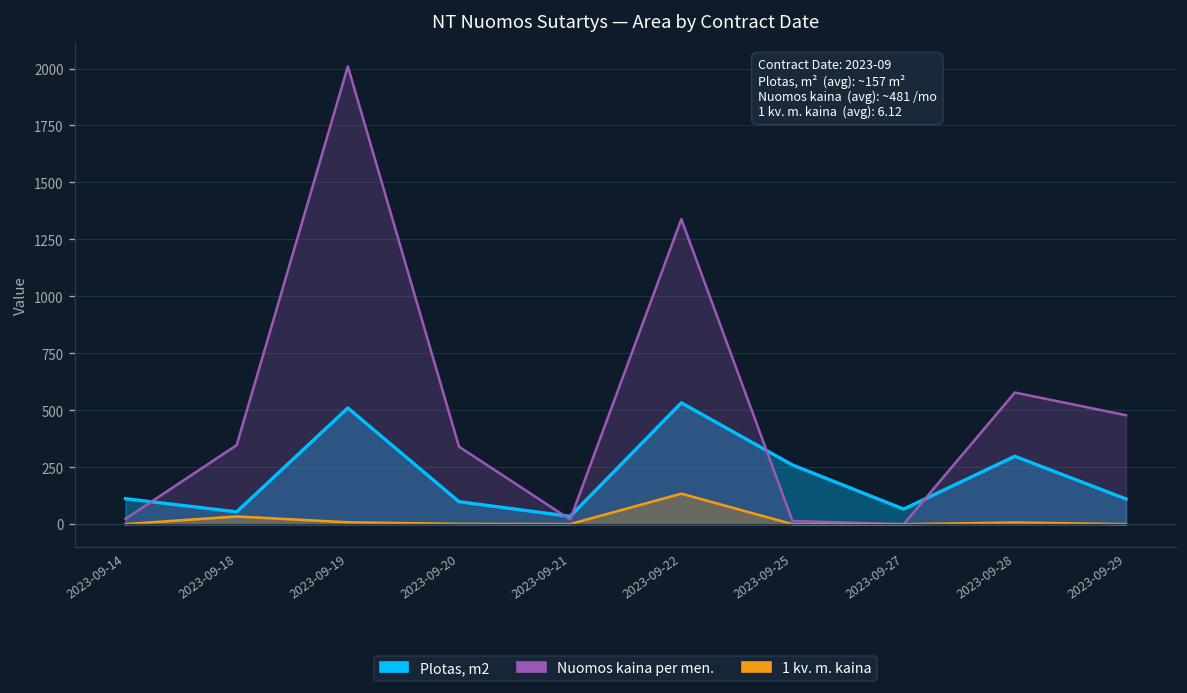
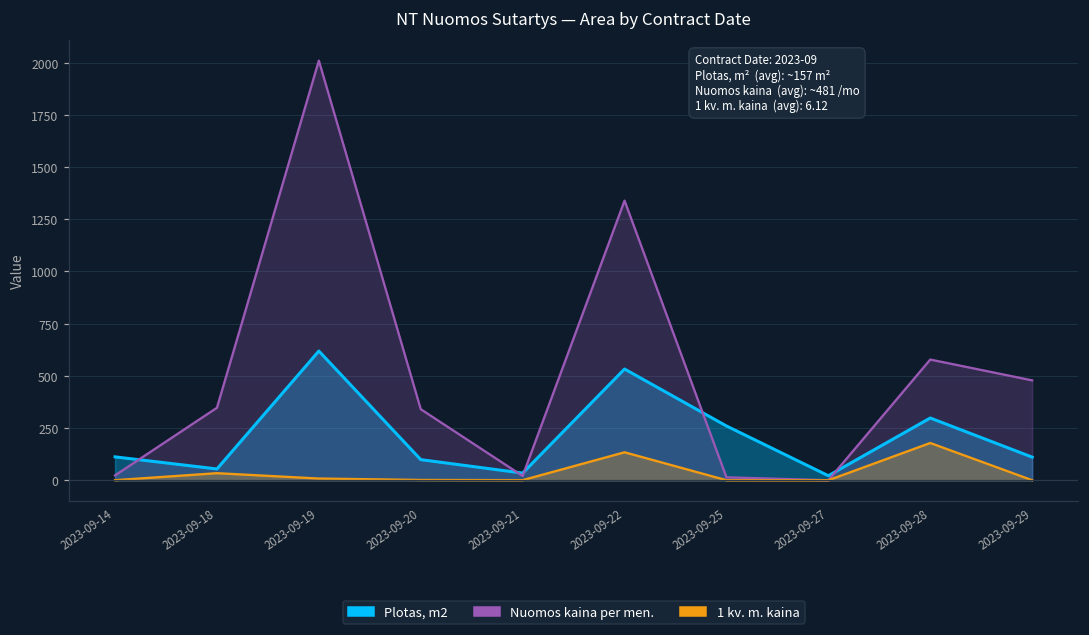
Plotas, m2, 2023-09-19: 510 -> 620
Plotas, m2, 2023-09-27: 70 -> 20
1 kv. m. kaina, 2023-09-28: 10 -> 180
